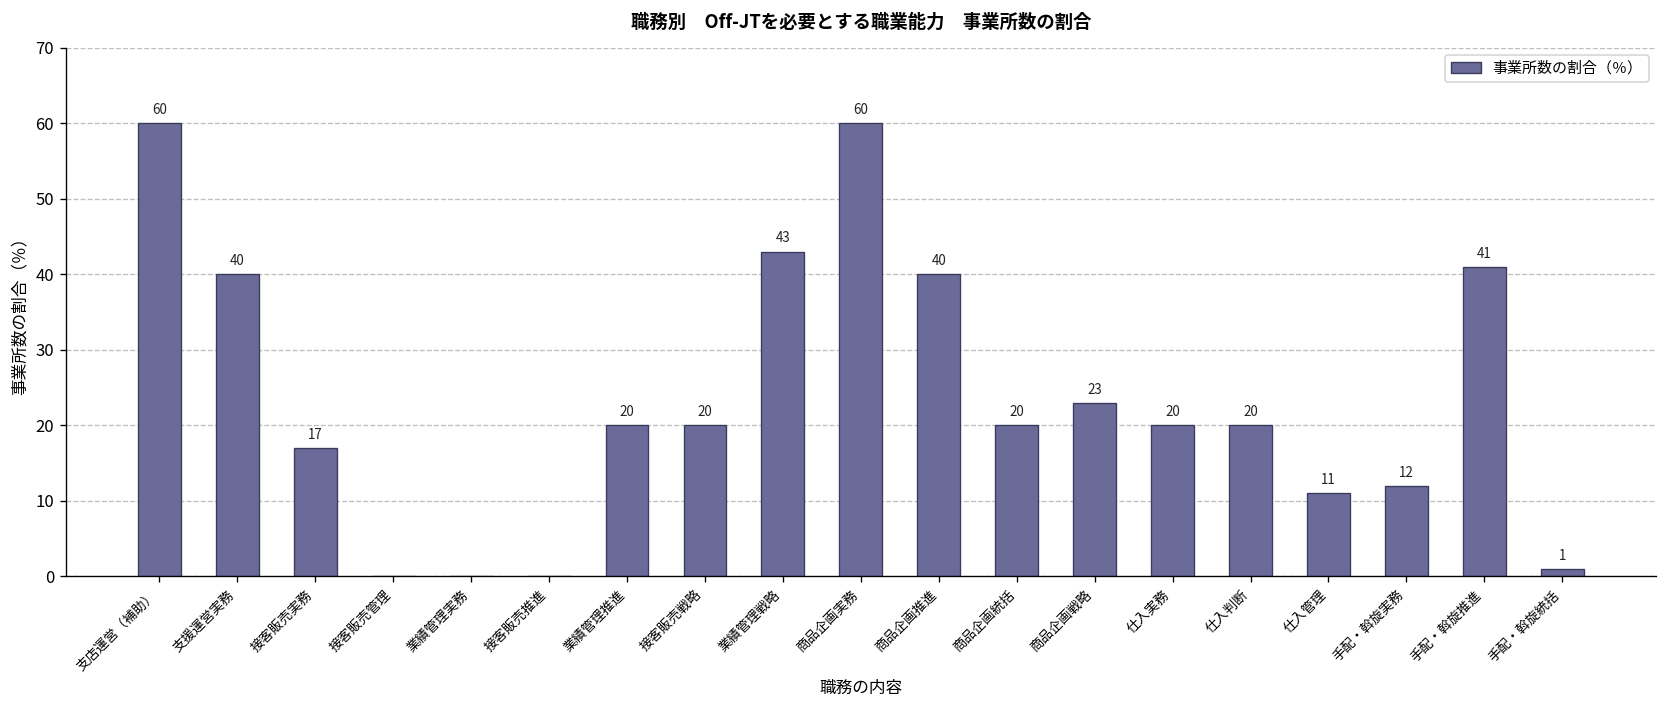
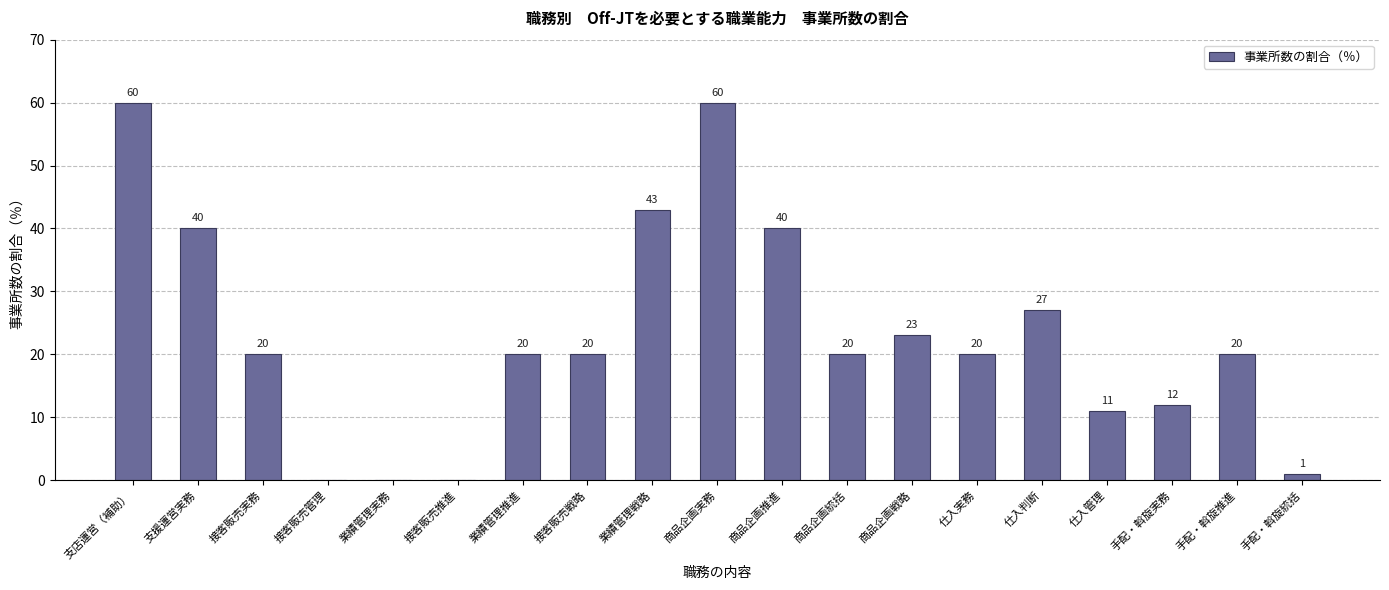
接客販売実務: 17 -> 20
仕入判断: 20 -> 27
手配・斡旋推進: 41 -> 20
